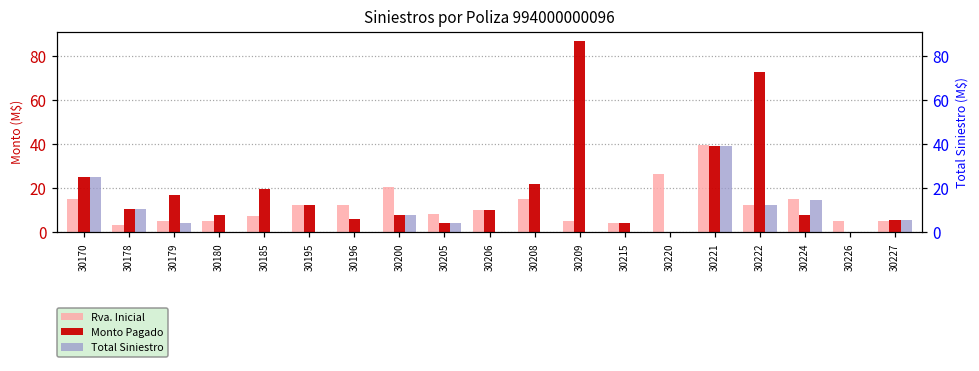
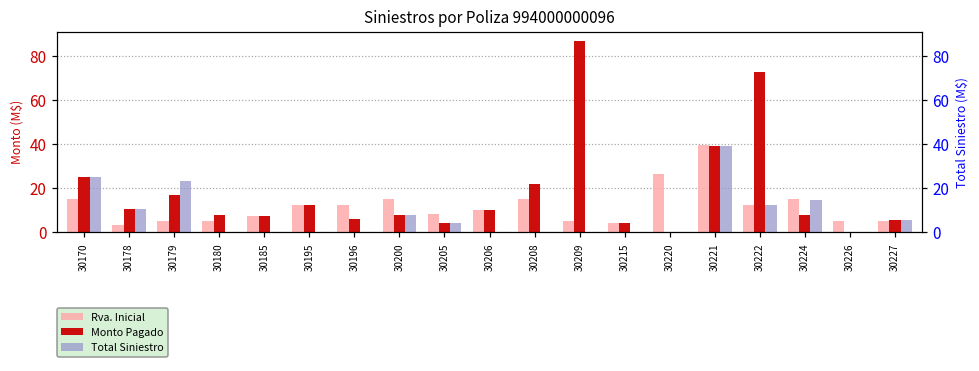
Total Siniestro, 30179: 4 -> 23
Monto Pagado, 30185: 19 -> 7
Rva. Inicial, 30200: 20 -> 15
